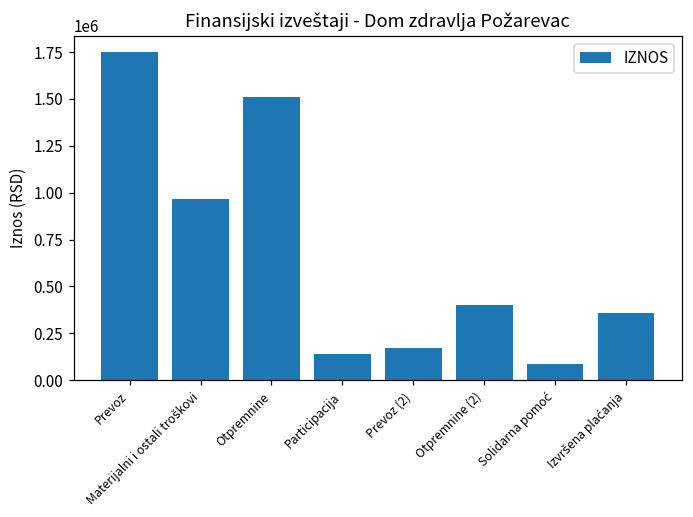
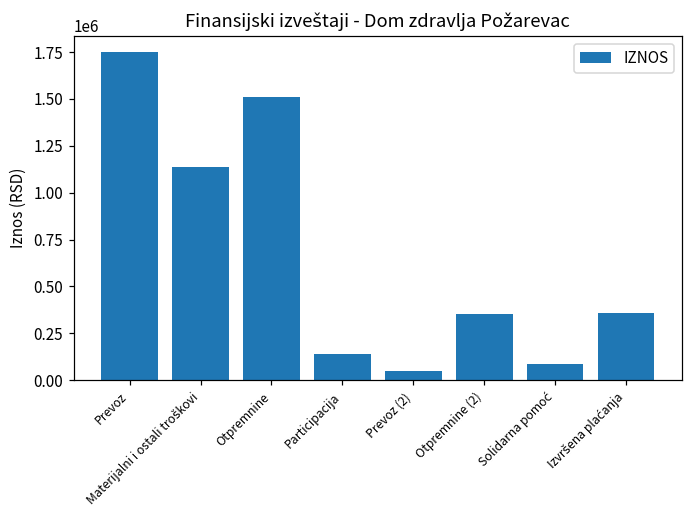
Materijalni i ostali troškovi: 960000 -> 1140000
Prevoz (2): 170000 -> 50000
Otpremnine (2): 400000 -> 350000
